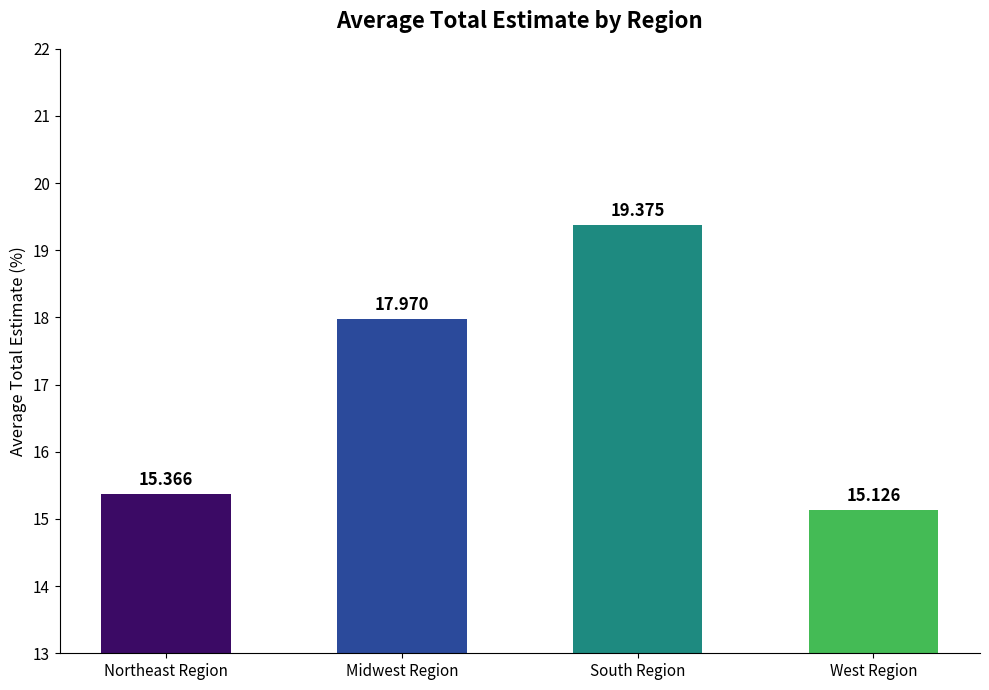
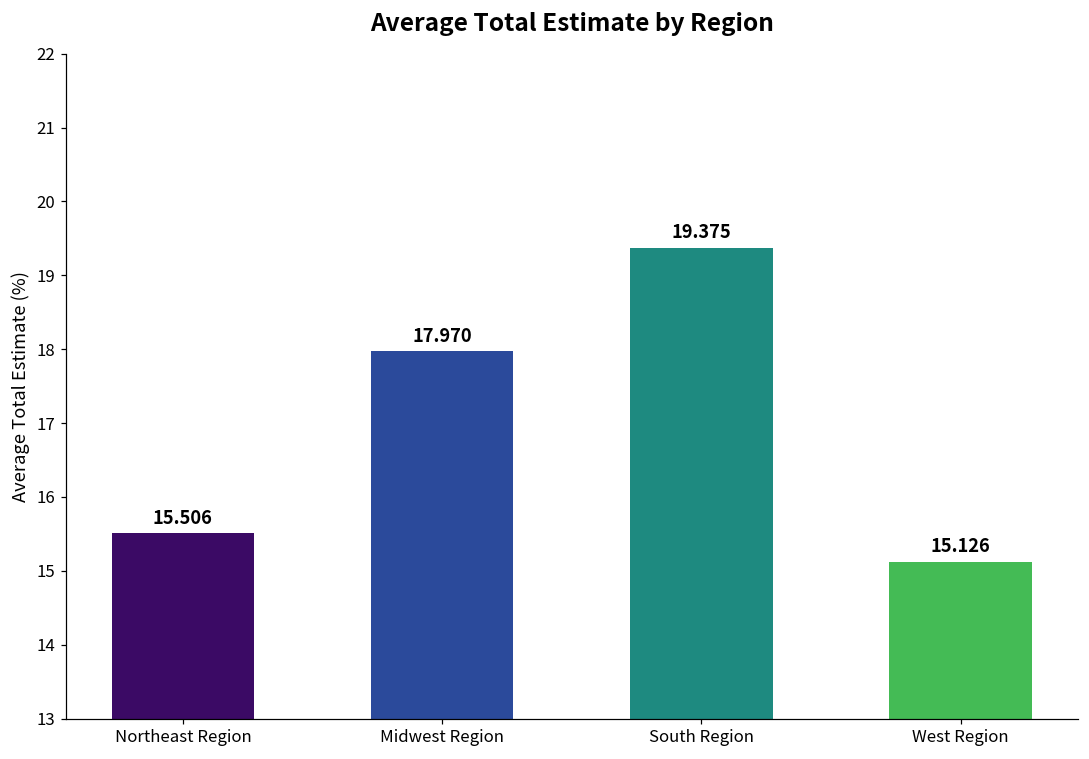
Northeast Region: 15.366 -> 15.506
